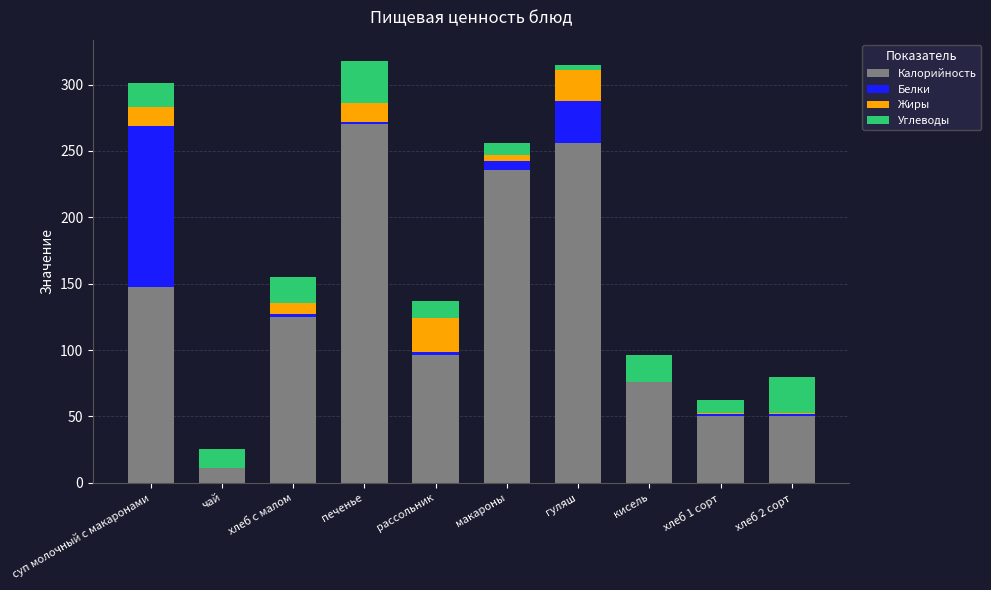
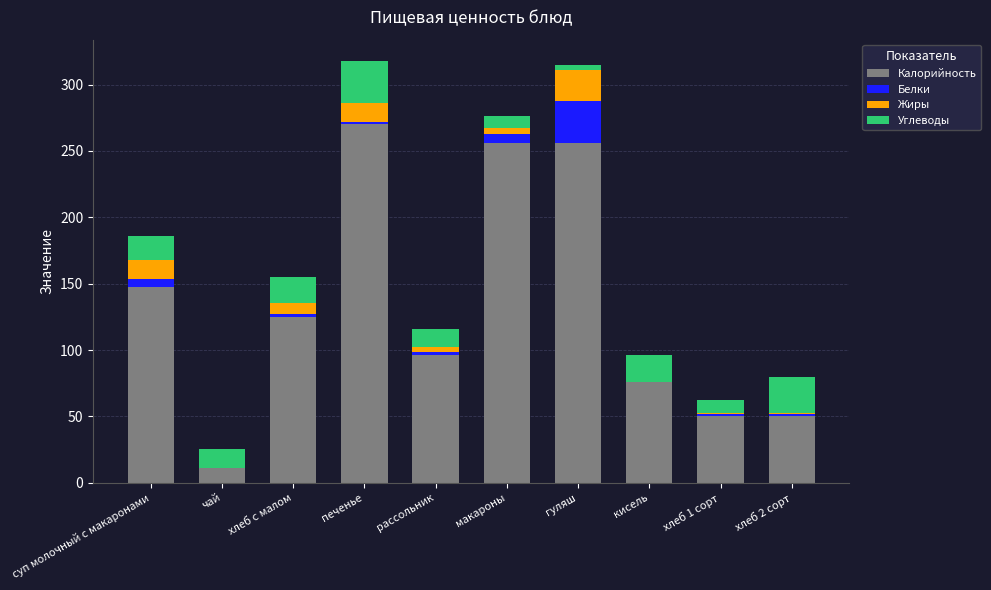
Белки, суп молочный с макаронами: 121 -> 6
Жиры, рассольник: 26 -> 4
Калорийность, макароны: 236 -> 256
